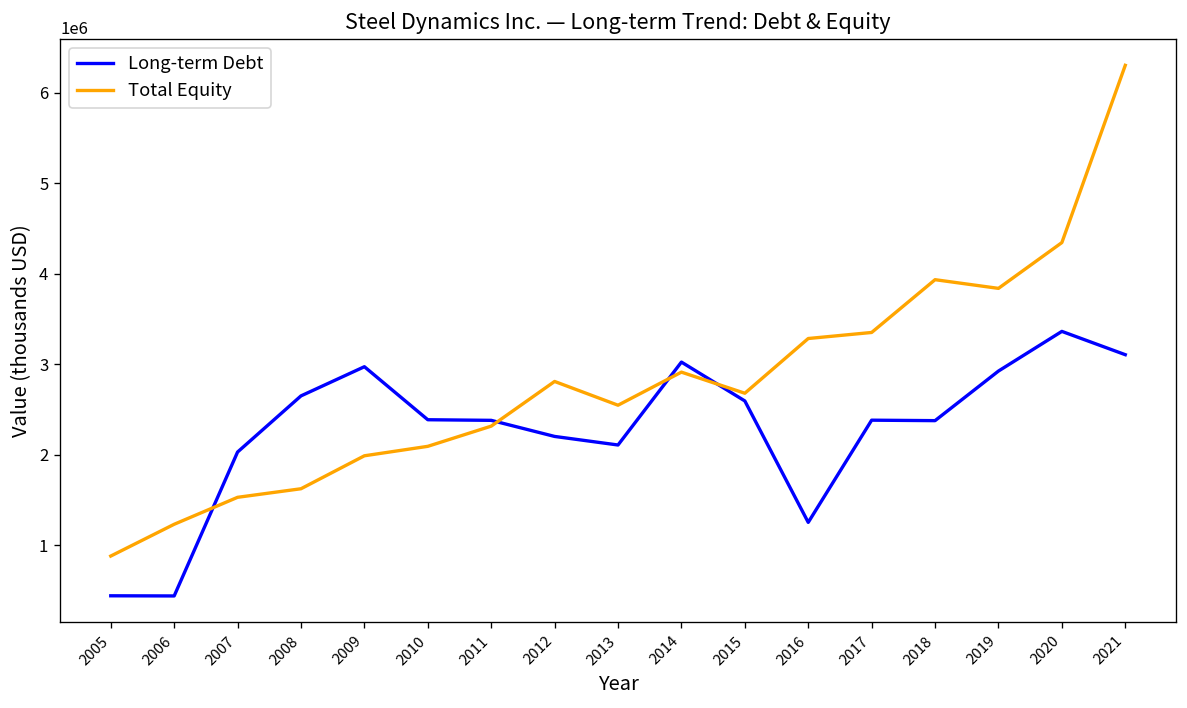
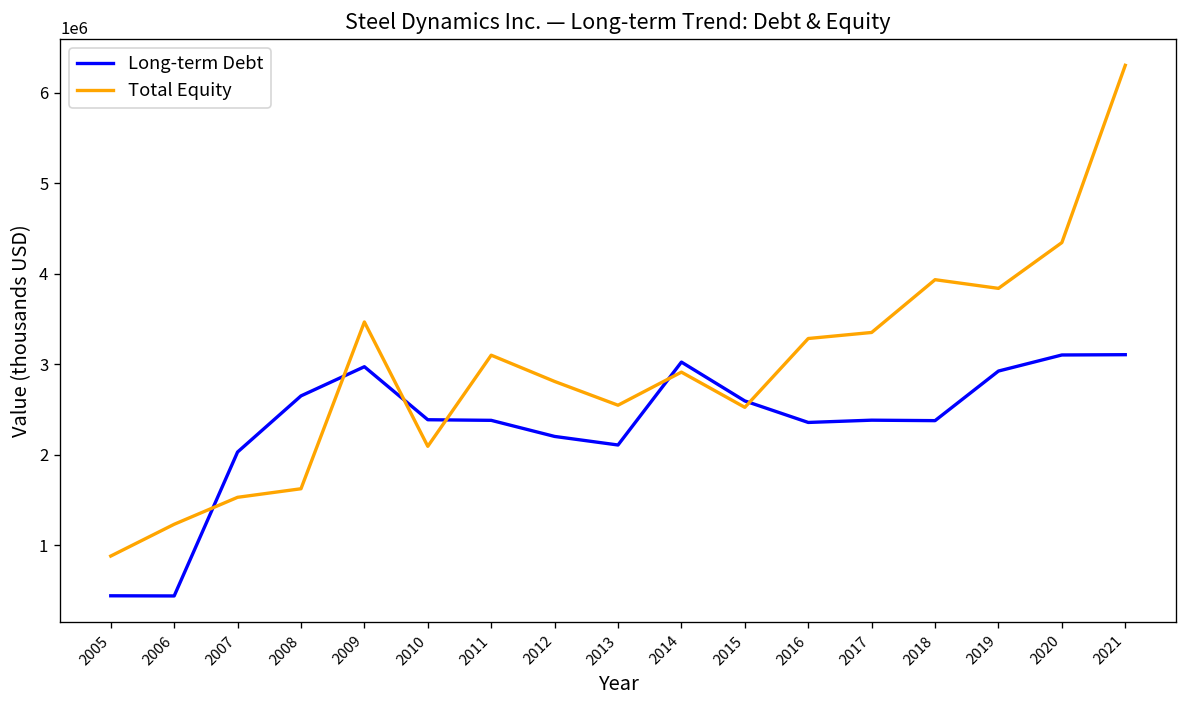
Total Equity, 2009: 2000000 -> 3500000
Total Equity, 2011: 2300000 -> 3100000
Total Equity, 2015: 2700000 -> 2500000
Long-term Debt, 2016: 1300000 -> 2400000
Long-term Debt, 2020: 3400000 -> 3100000
